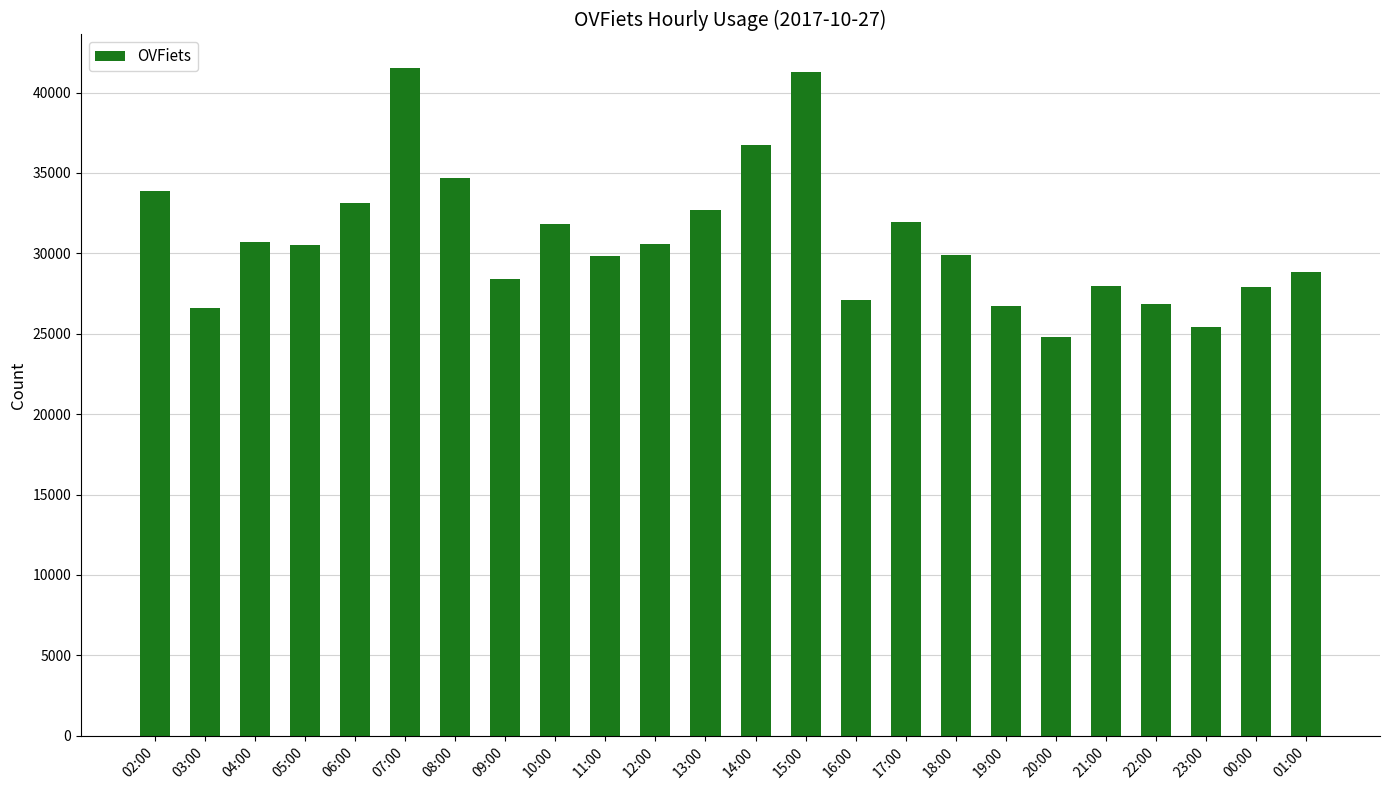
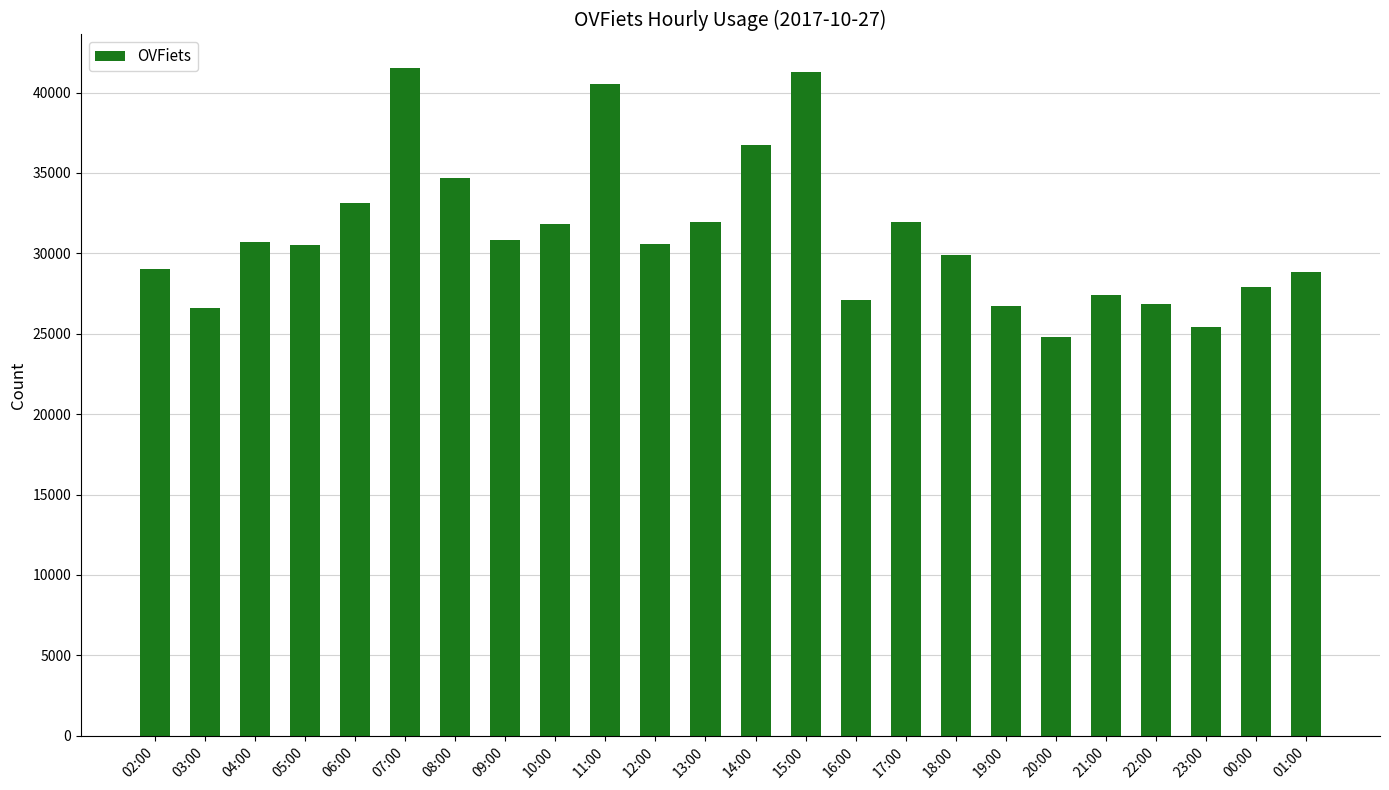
02:00: 33900 -> 29000
09:00: 28400 -> 30800
11:00: 29800 -> 40500
13:00: 32700 -> 31900
21:00: 28000 -> 27400
